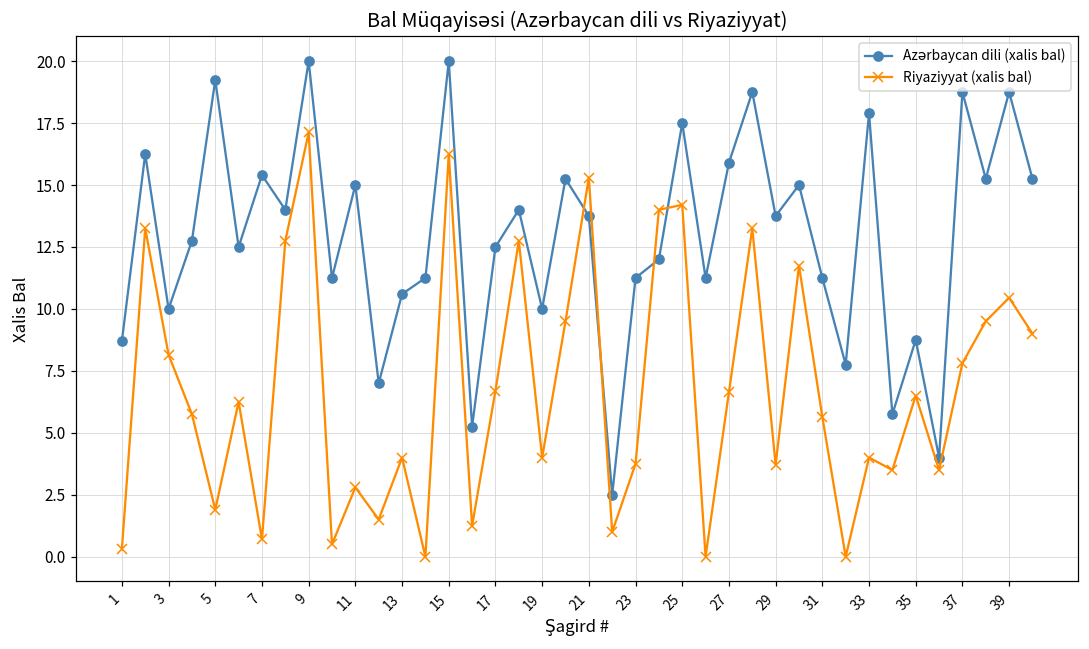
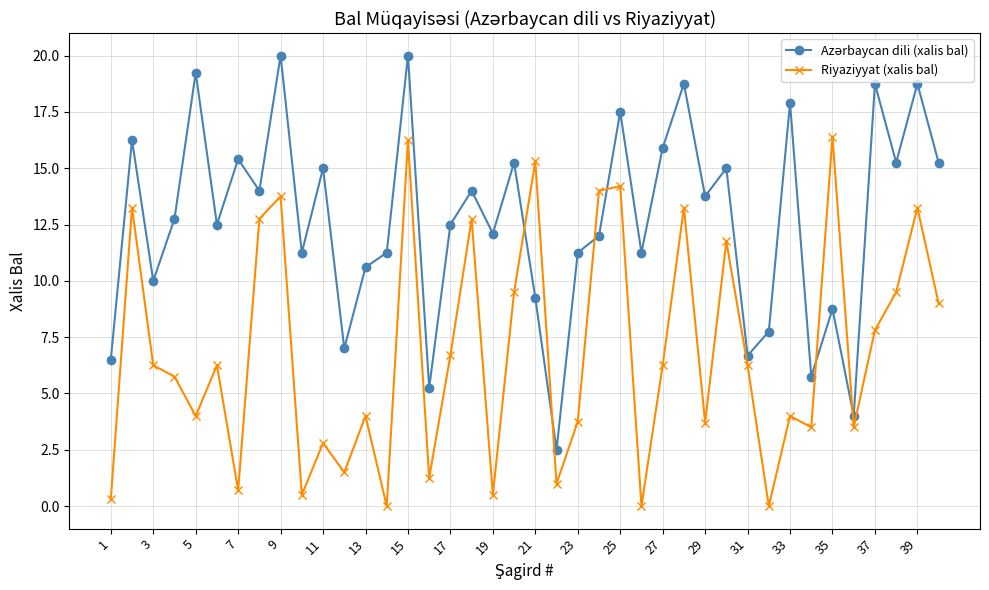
Azərbaycan dili (xalis bal), 1: 8.7 -> 6.5
Riyaziyyat (xalis bal), 3: 8.2 -> 6.3
Riyaziyyat (xalis bal), 5: 1.9 -> 4.0
Riyaziyyat (xalis bal), 9: 17.1 -> 13.8
Azərbaycan dili (xalis bal), 19: 10.0 -> 12.1
Riyaziyyat (xalis bal), 19: 4.0 -> 0.5
Azərbaycan dili (xalis bal), 21: 13.8 -> 9.2
Riyaziyyat (xalis bal), 27: 6.6 -> 6.3
Azərbaycan dili (xalis bal), 31: 11.3 -> 6.7
Riyaziyyat (xalis bal), 31: 5.6 -> 6.3
Riyaziyyat (xalis bal), 35: 6.5 -> 16.4
Riyaziyyat (xalis bal), 39: 10.5 -> 13.3
